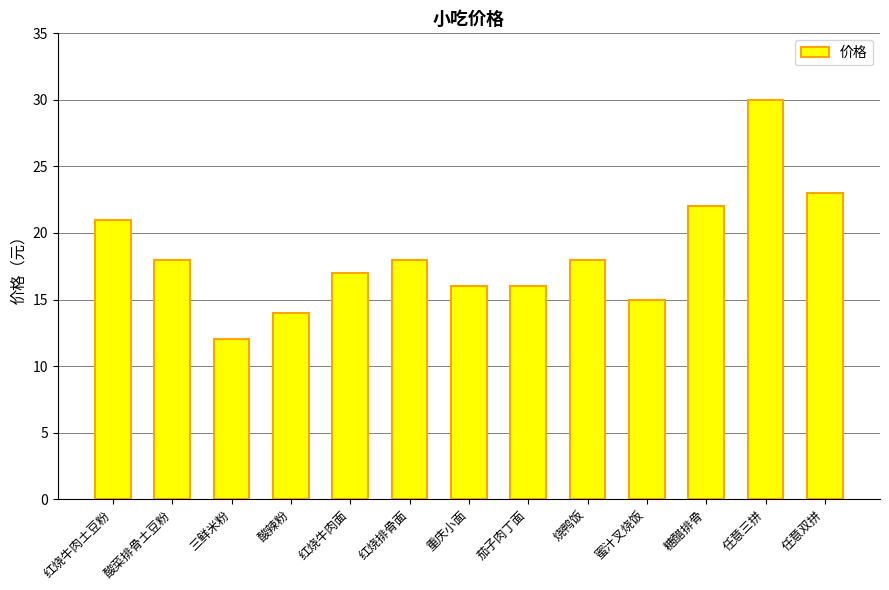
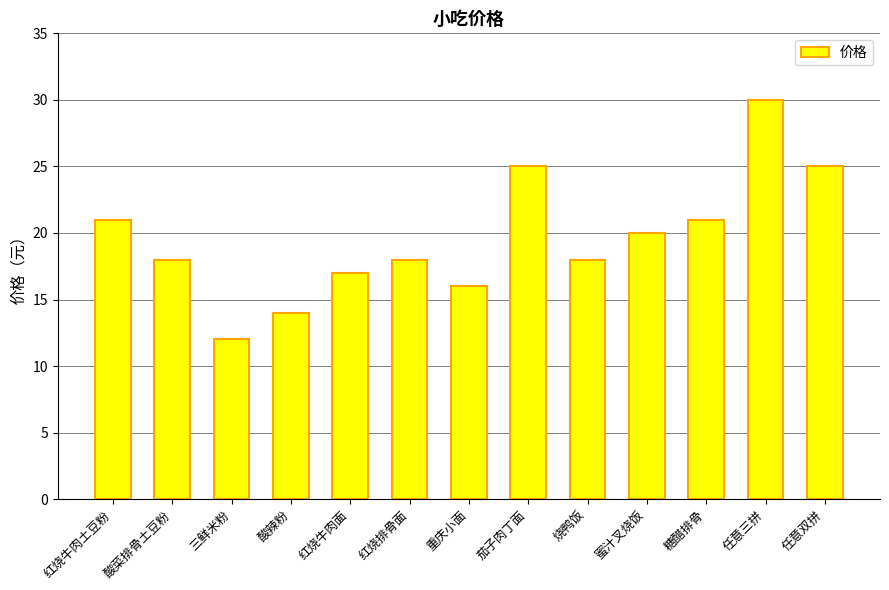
茄子肉丁面: 16 -> 25
蜜汁叉烧饭: 15 -> 20
糖醋排骨: 22 -> 21
任意双拼: 23 -> 25
